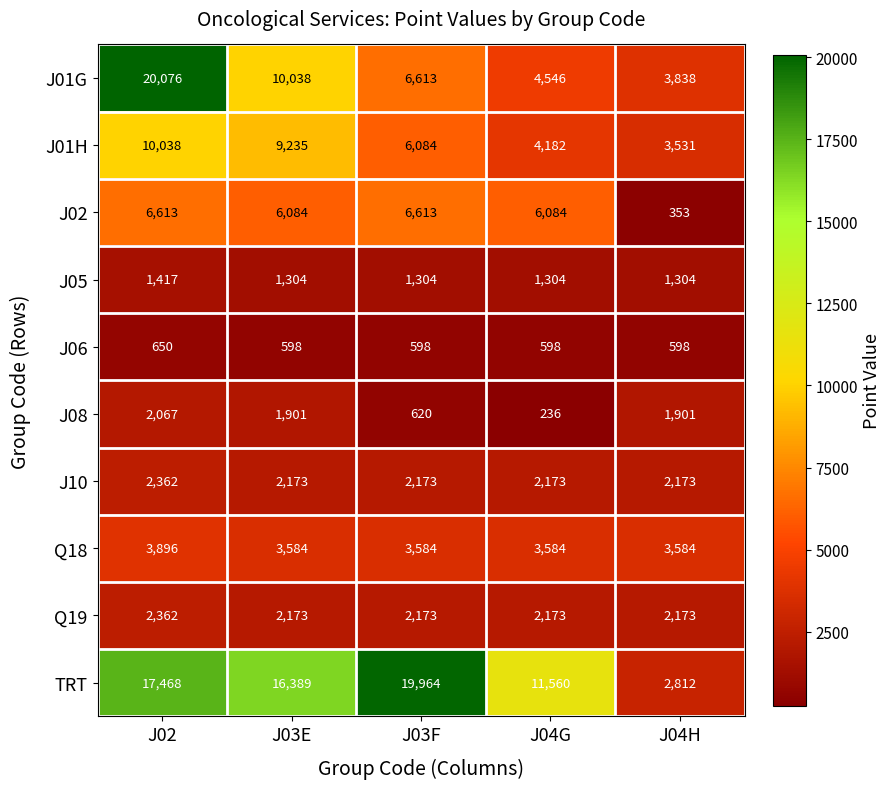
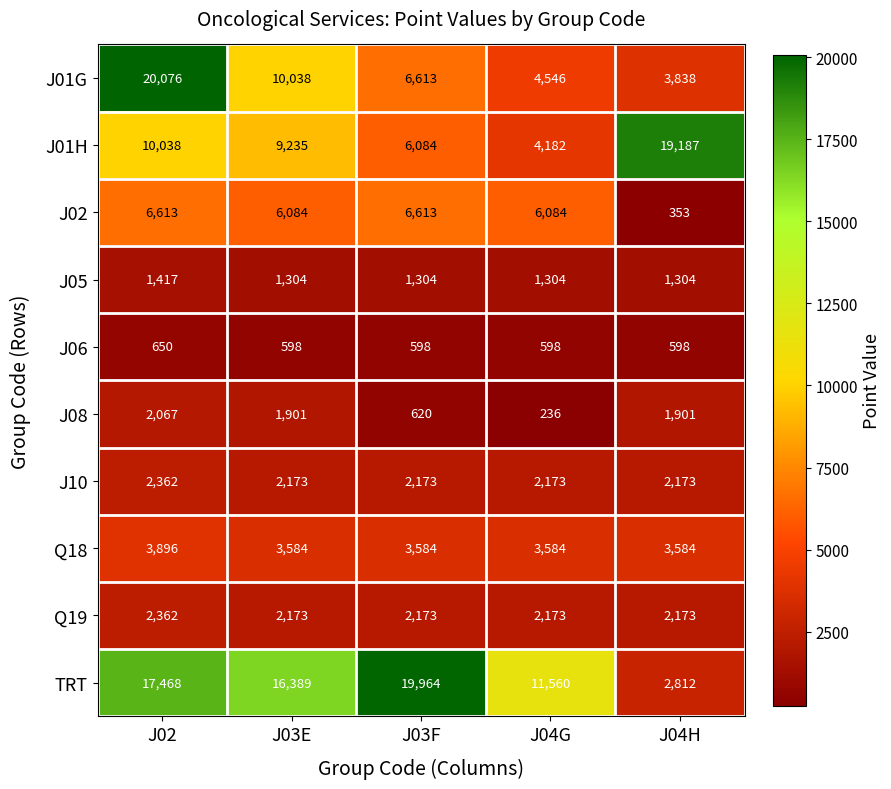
J01H, J04H: 3,531 -> 19,187
